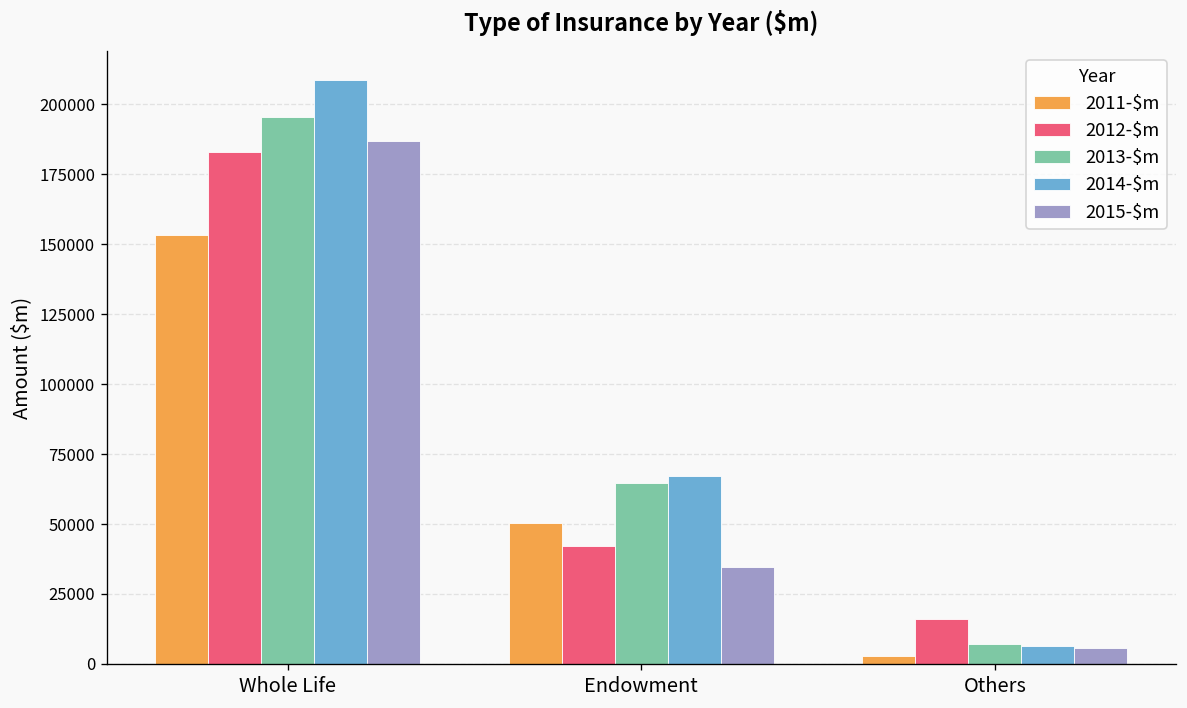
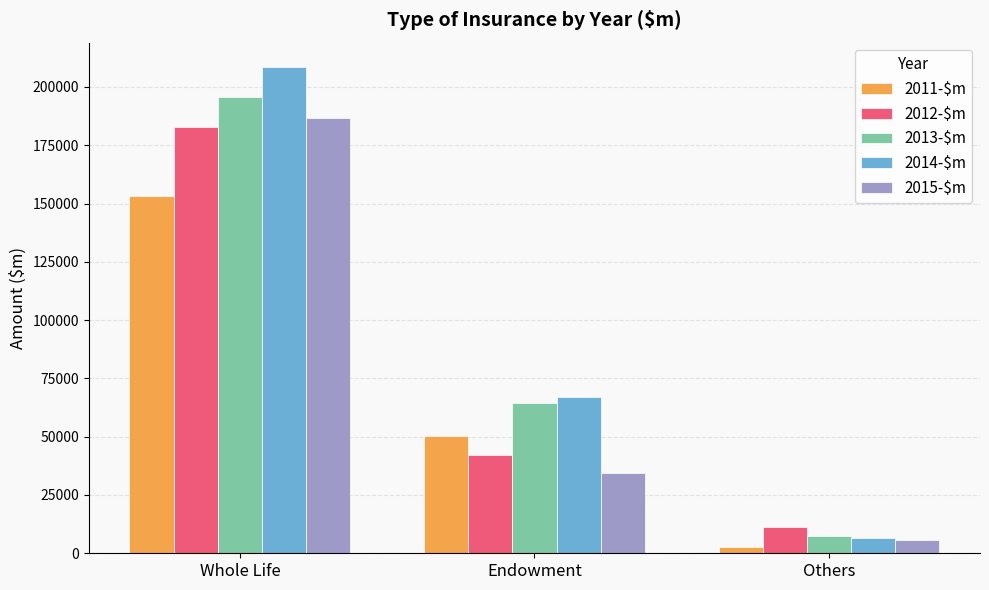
2012-$m, Others: 16000 -> 11000
